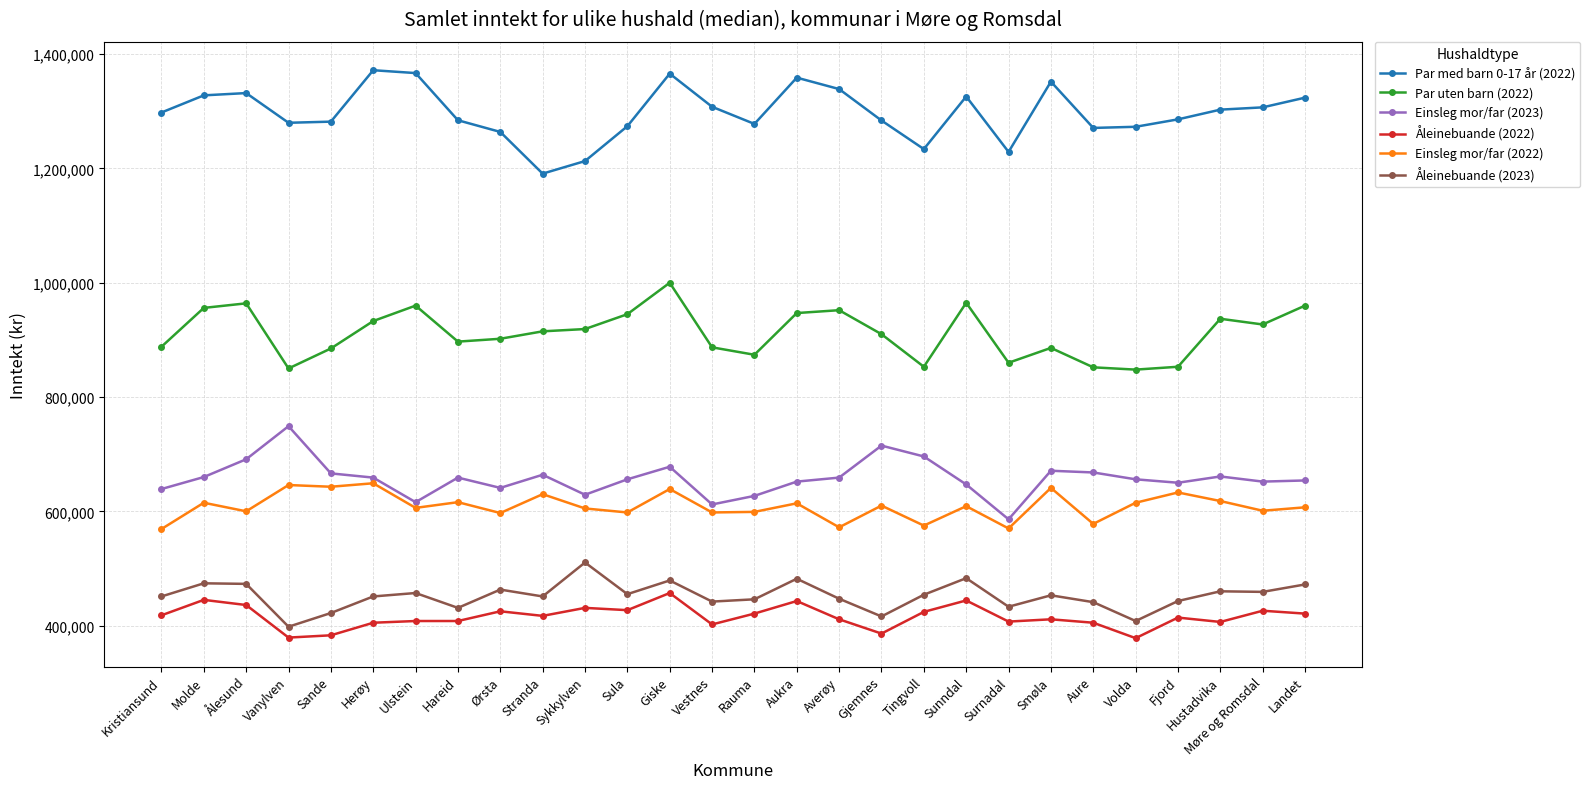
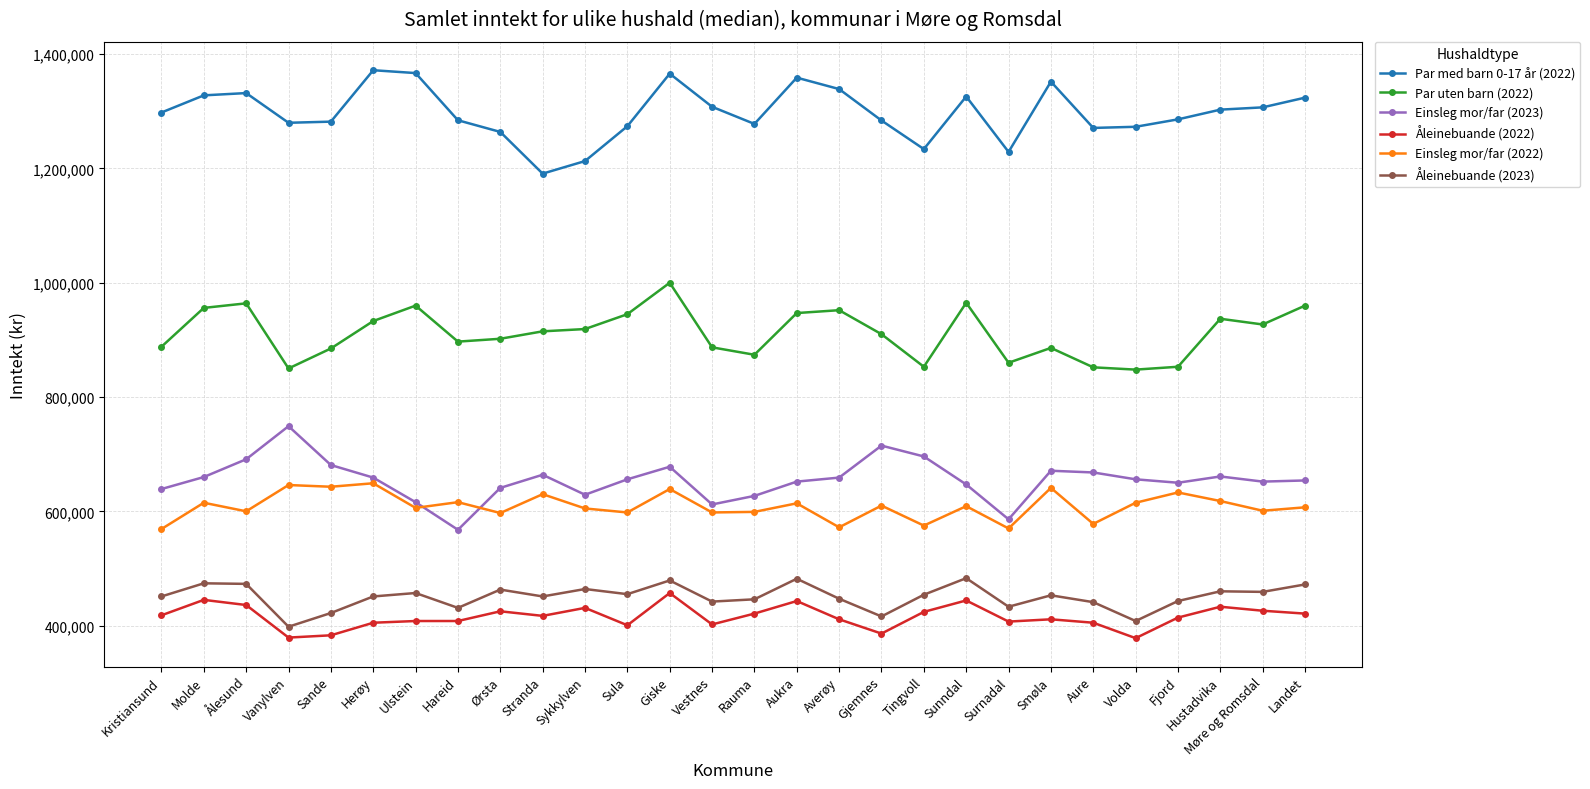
Einsleg mor/far (2023), Sande: 670,000 -> 680,000
Einsleg mor/far (2023), Hareid: 660,000 -> 570,000
Åleinebuande (2023), Sykkylven: 510,000 -> 460,000
Åleinebuande (2022), Sula: 430,000 -> 400,000
Åleinebuande (2022), Hustadvika: 410,000 -> 430,000
